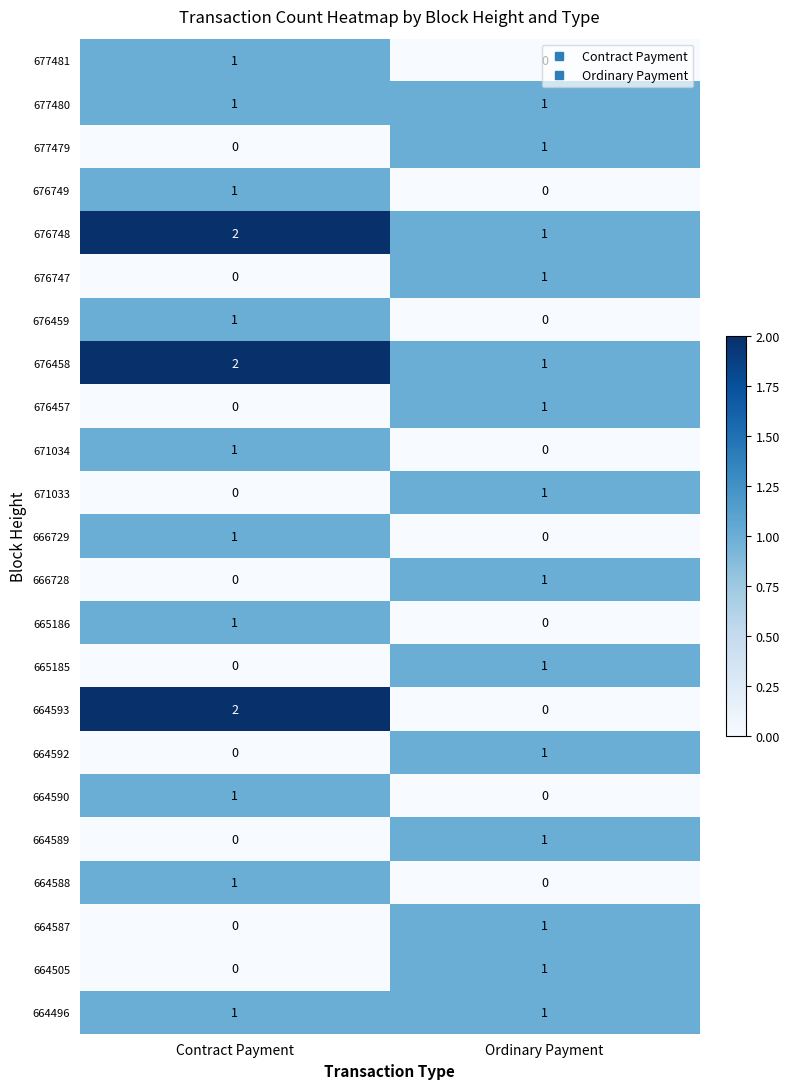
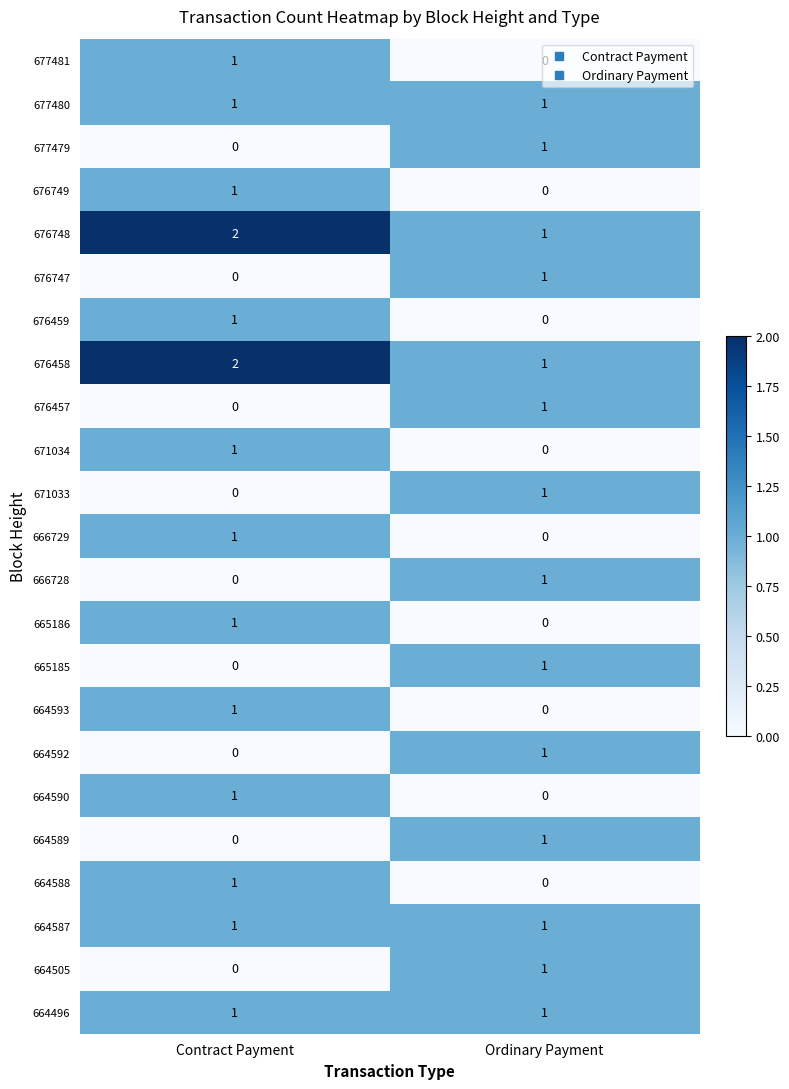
664593, Contract Payment: 2 -> 1
664587, Contract Payment: 0 -> 1
